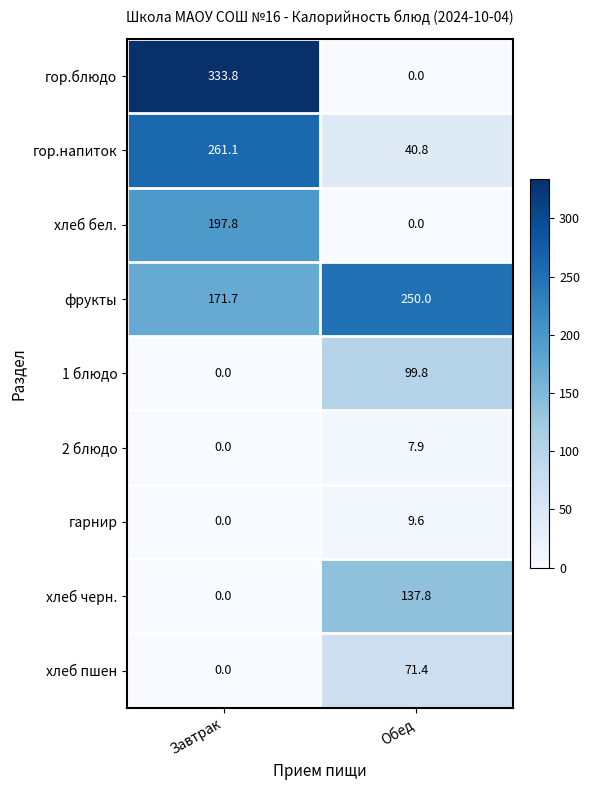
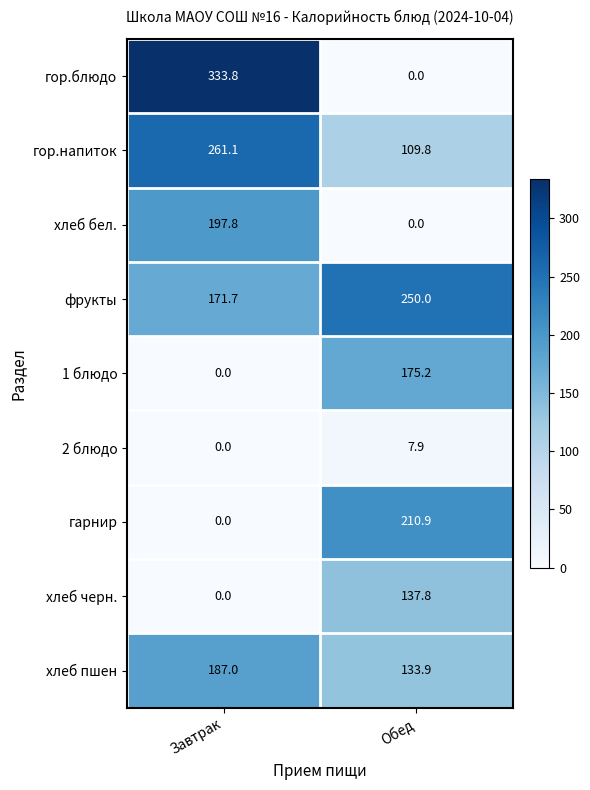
гор.напиток, Обед: 40.8 -> 109.8
1 блюдо, Обед: 99.8 -> 175.2
гарнир, Обед: 9.6 -> 210.9
хлеб пшен, Завтрак: 0.0 -> 187.0
хлеб пшен, Обед: 71.4 -> 133.9
